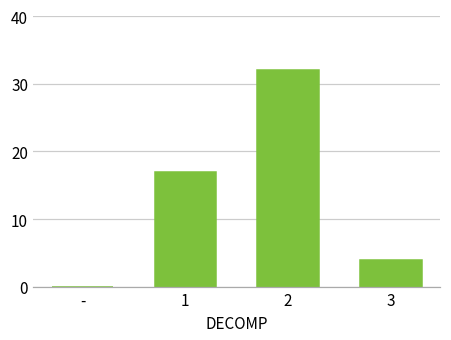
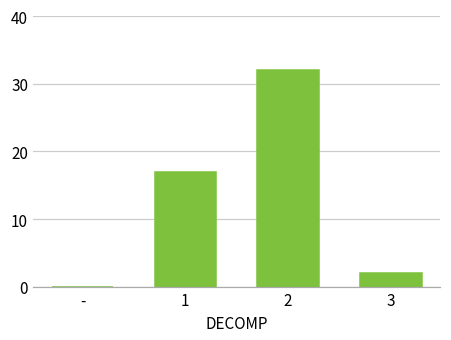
3: 4 -> 2
